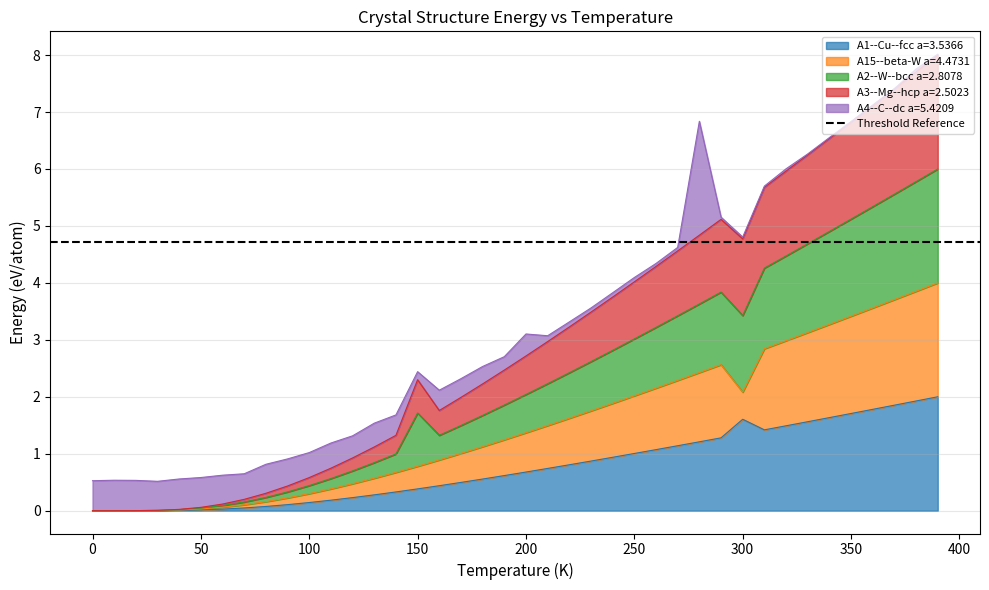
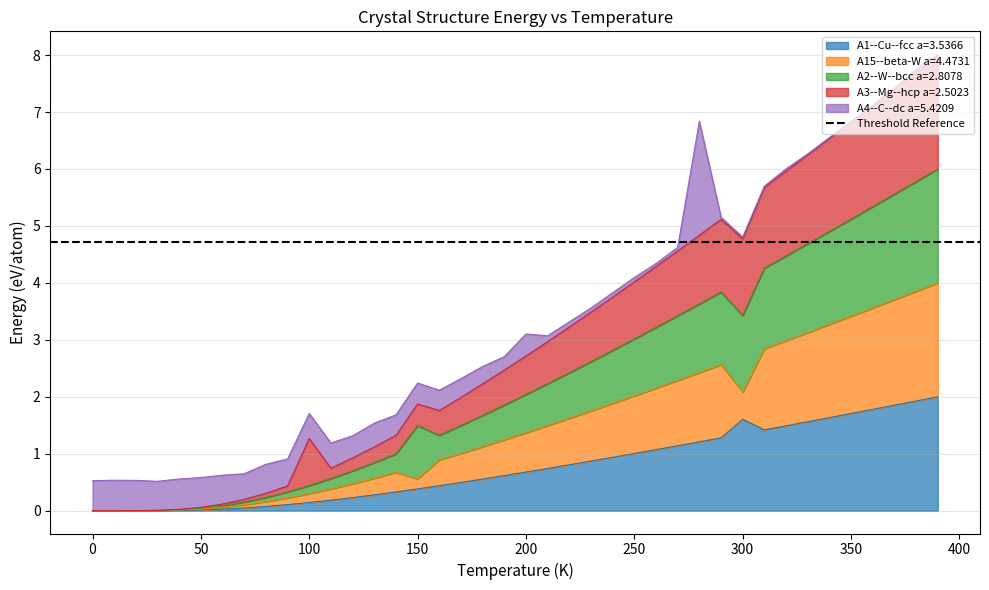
A3--Mg--hcp a=2.5023, 100: 0.1 -> 0.8
A15--beta-W a=4.4731, 150: 0.4 -> 0.2
A3--Mg--hcp a=2.5023, 150: 0.6 -> 0.4
A4--C--dc a=5.4209, 150: 0.1 -> 0.4
